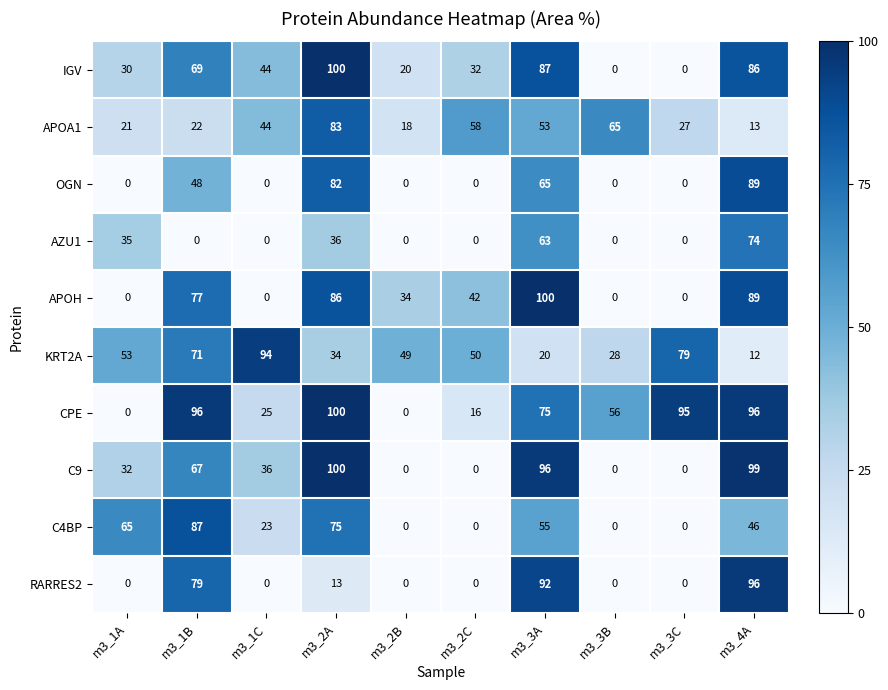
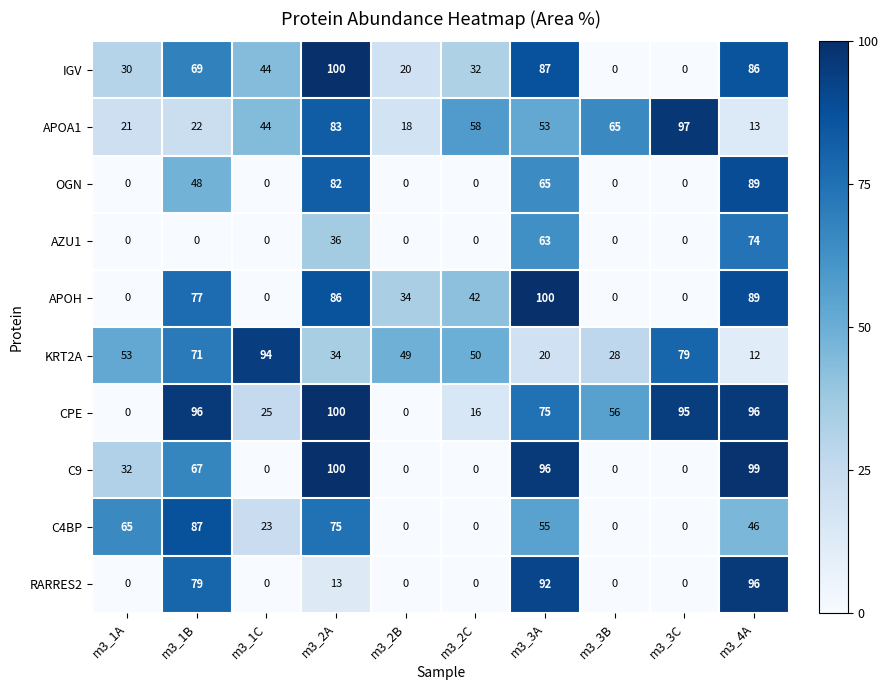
APOA1, m3_3C: 27 -> 97
AZU1, m3_1A: 35 -> 0
C9, m3_1C: 36 -> 0
